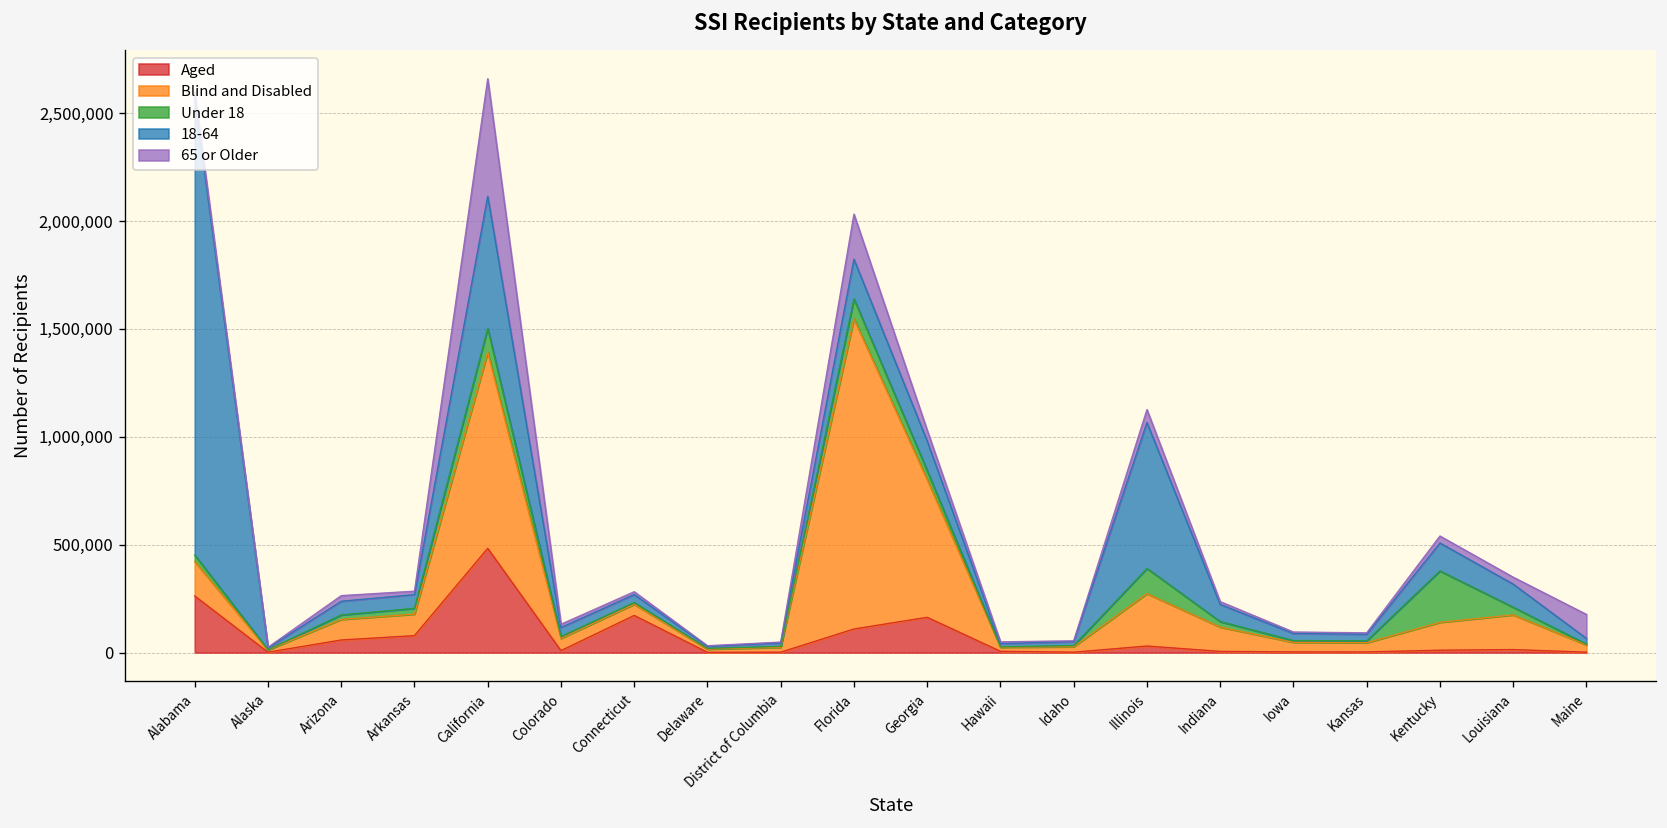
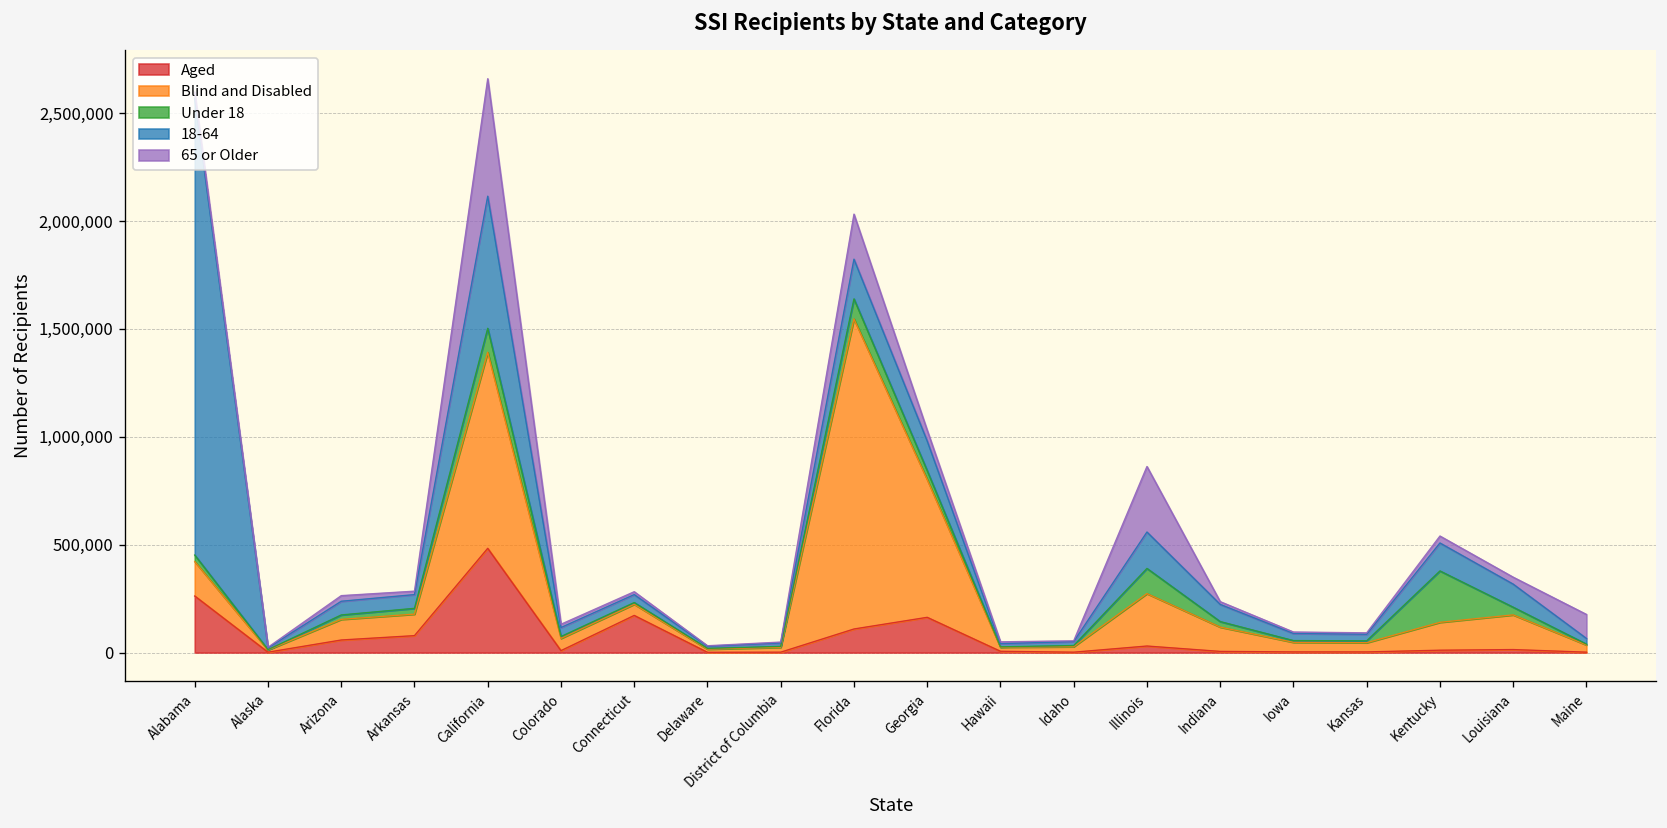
18-64, Illinois: 680,000 -> 170,000
65 or Older, Illinois: 60,000 -> 300,000
